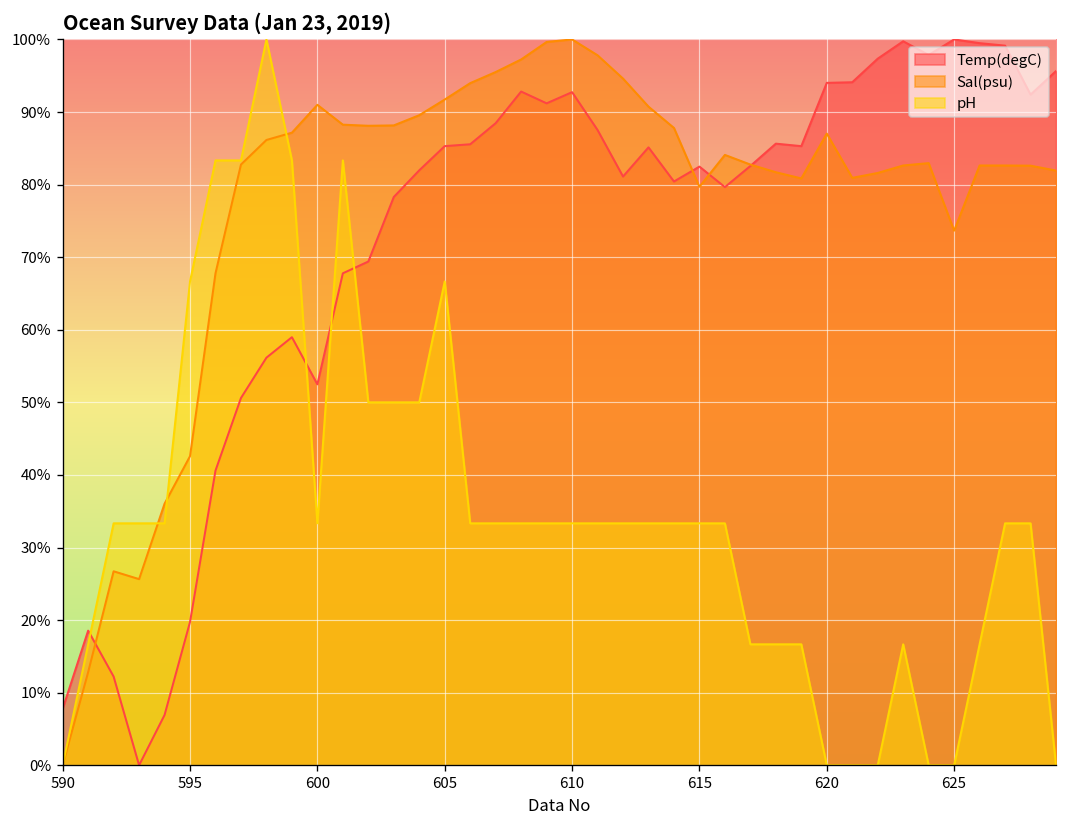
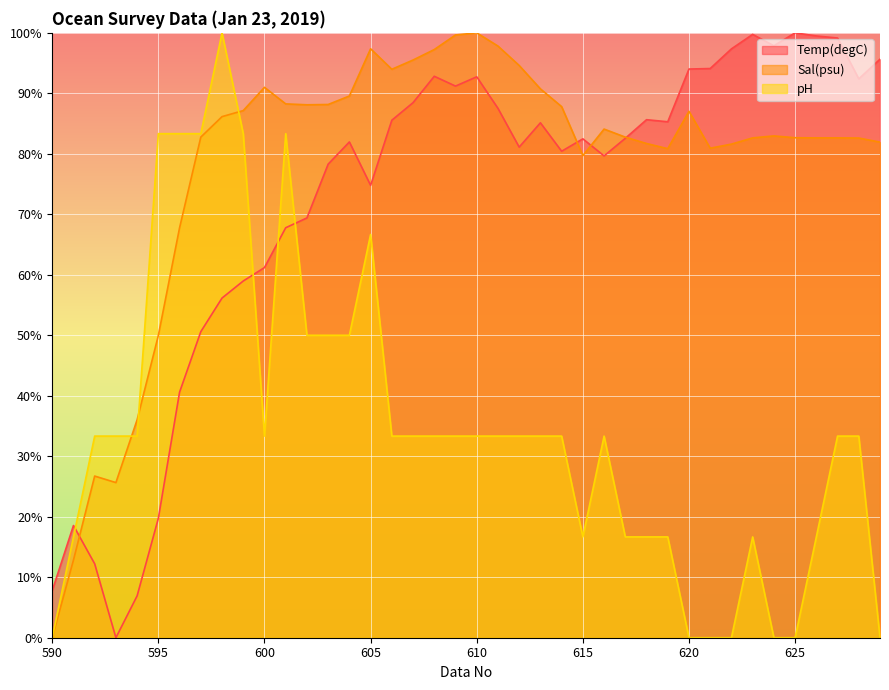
Sal(psu), 595: 43% -> 50%
pH, 595: 67% -> 83%
Temp(degC), 600: 52% -> 61%
Temp(degC), 605: 85% -> 75%
Sal(psu), 605: 92% -> 97%
pH, 615: 33% -> 17%
Sal(psu), 625: 74% -> 83%
